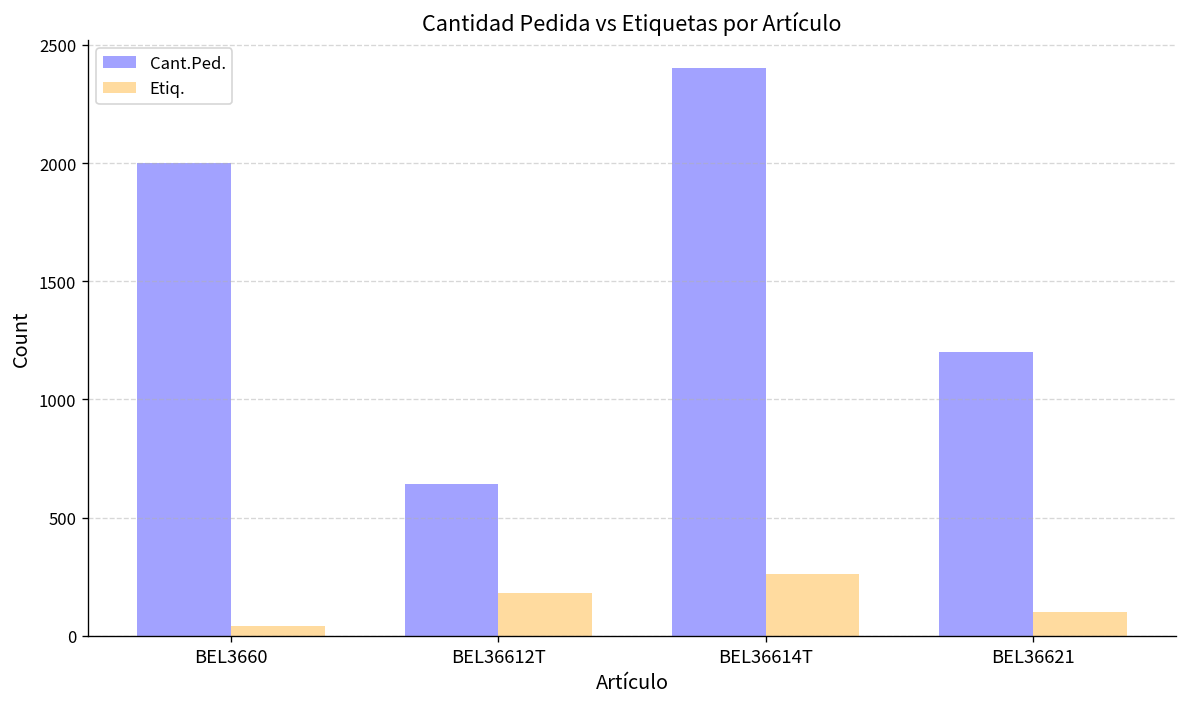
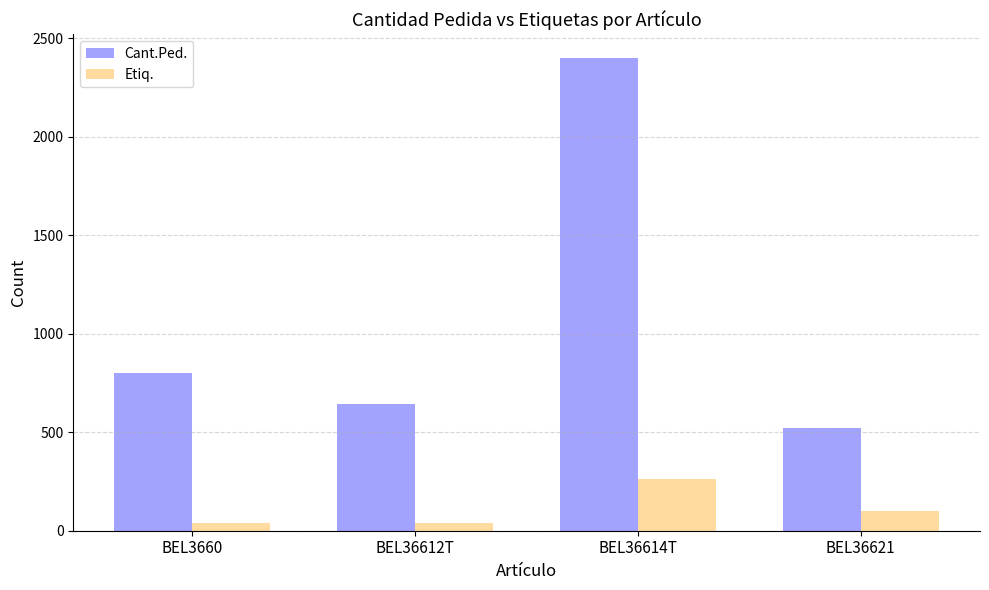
Cant.Ped., BEL3660: 2000 -> 800
Etiq., BEL36612T: 180 -> 40
Cant.Ped., BEL36621: 1200 -> 520
